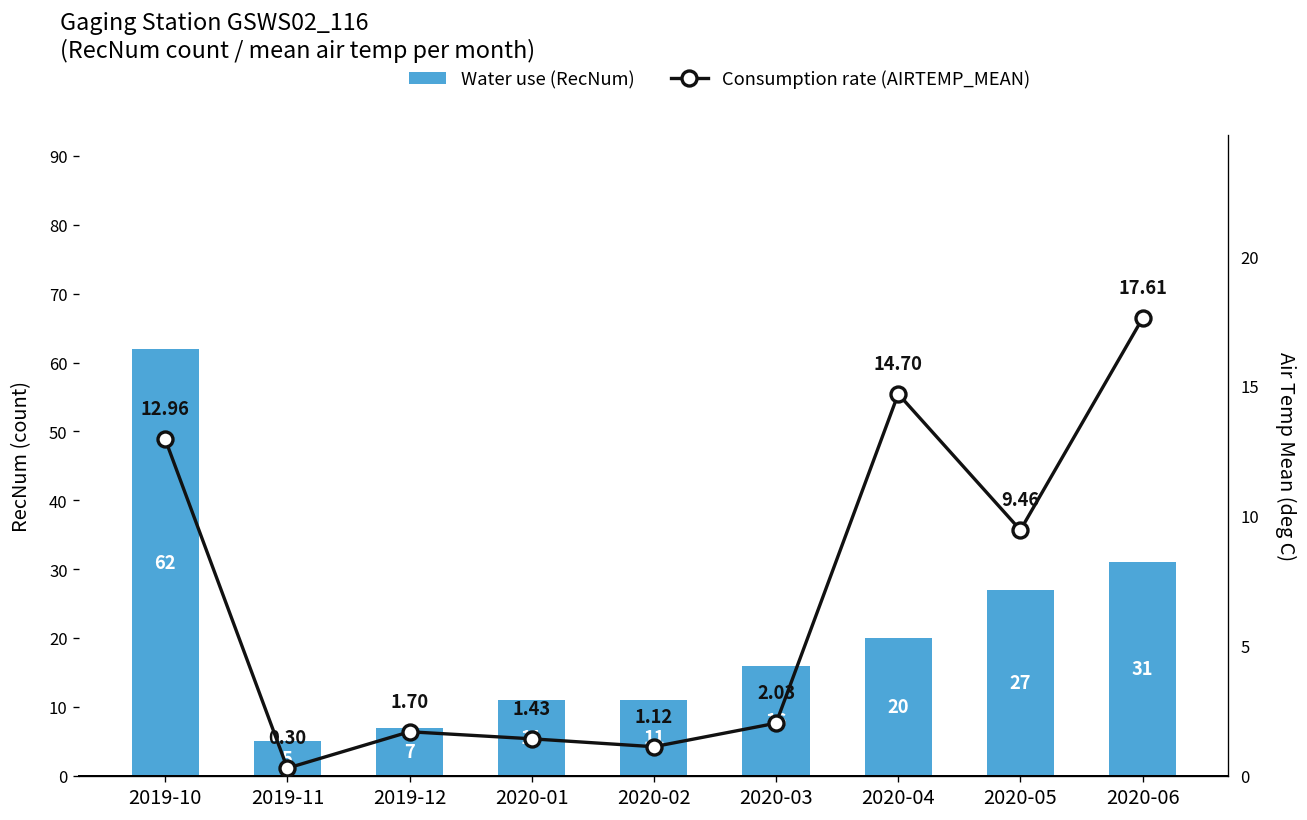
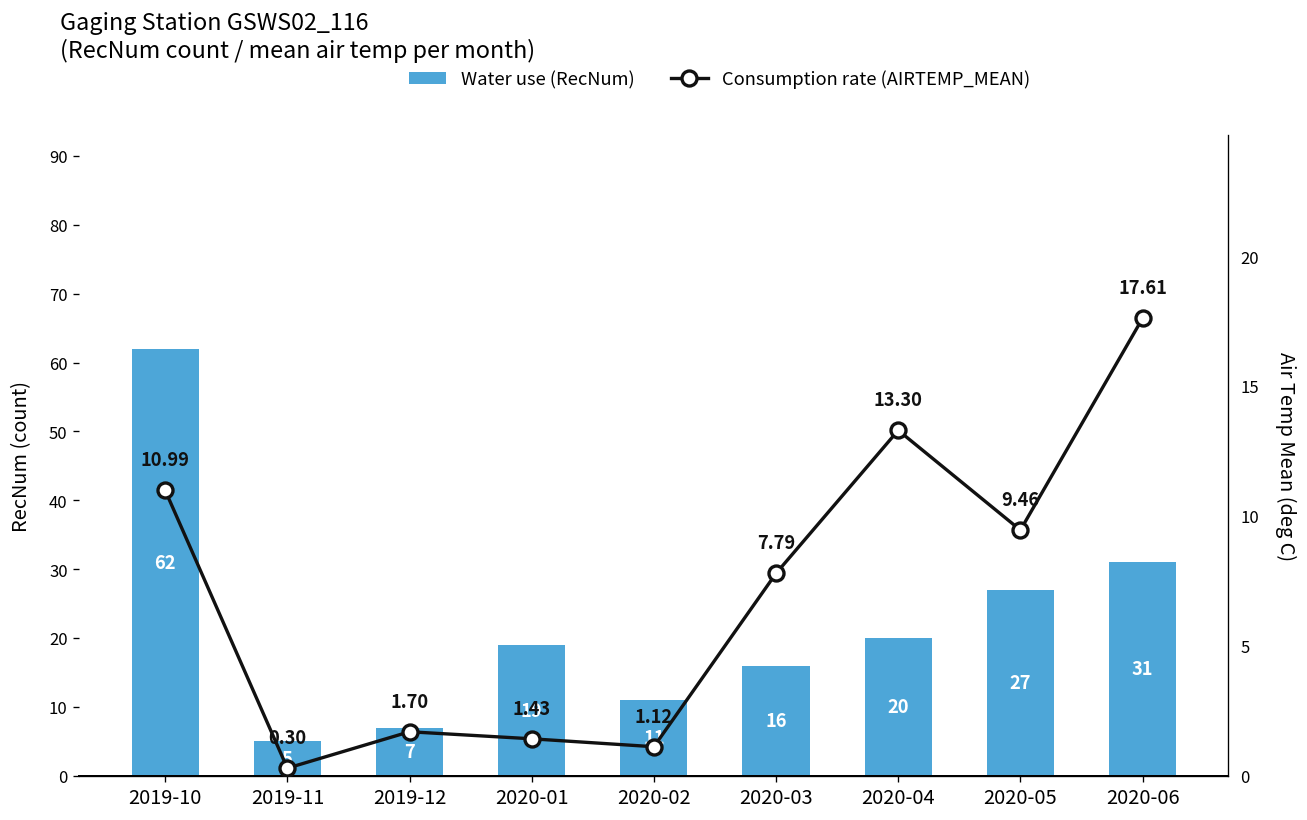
Water use (RecNum), 2020-01: 11 -> 19
Consumption rate (AIRTEMP_MEAN), 2019-10: 12.96 -> 10.99
Consumption rate (AIRTEMP_MEAN), 2020-03: 2.03 -> 7.79
Consumption rate (AIRTEMP_MEAN), 2020-04: 14.70 -> 13.30
